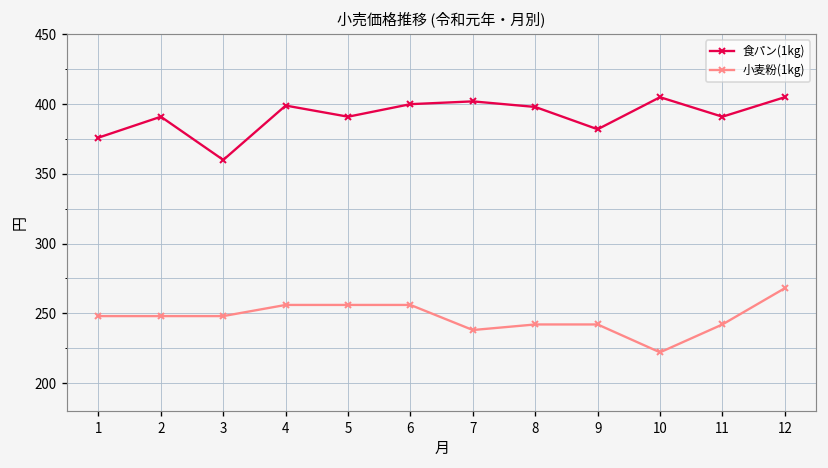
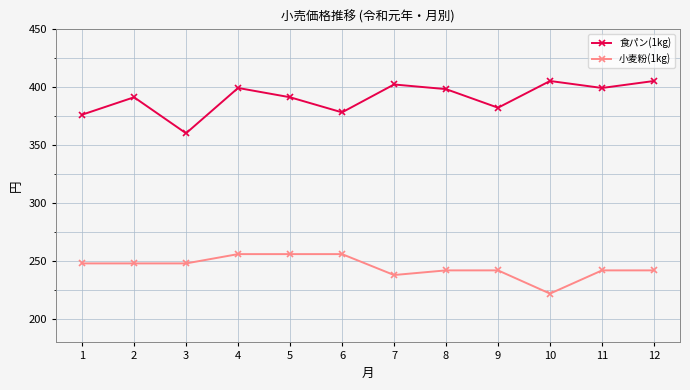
食パン(1kg), 6: 400 -> 378
食パン(1kg), 11: 391 -> 399
小麦粉(1kg), 12: 268 -> 242
